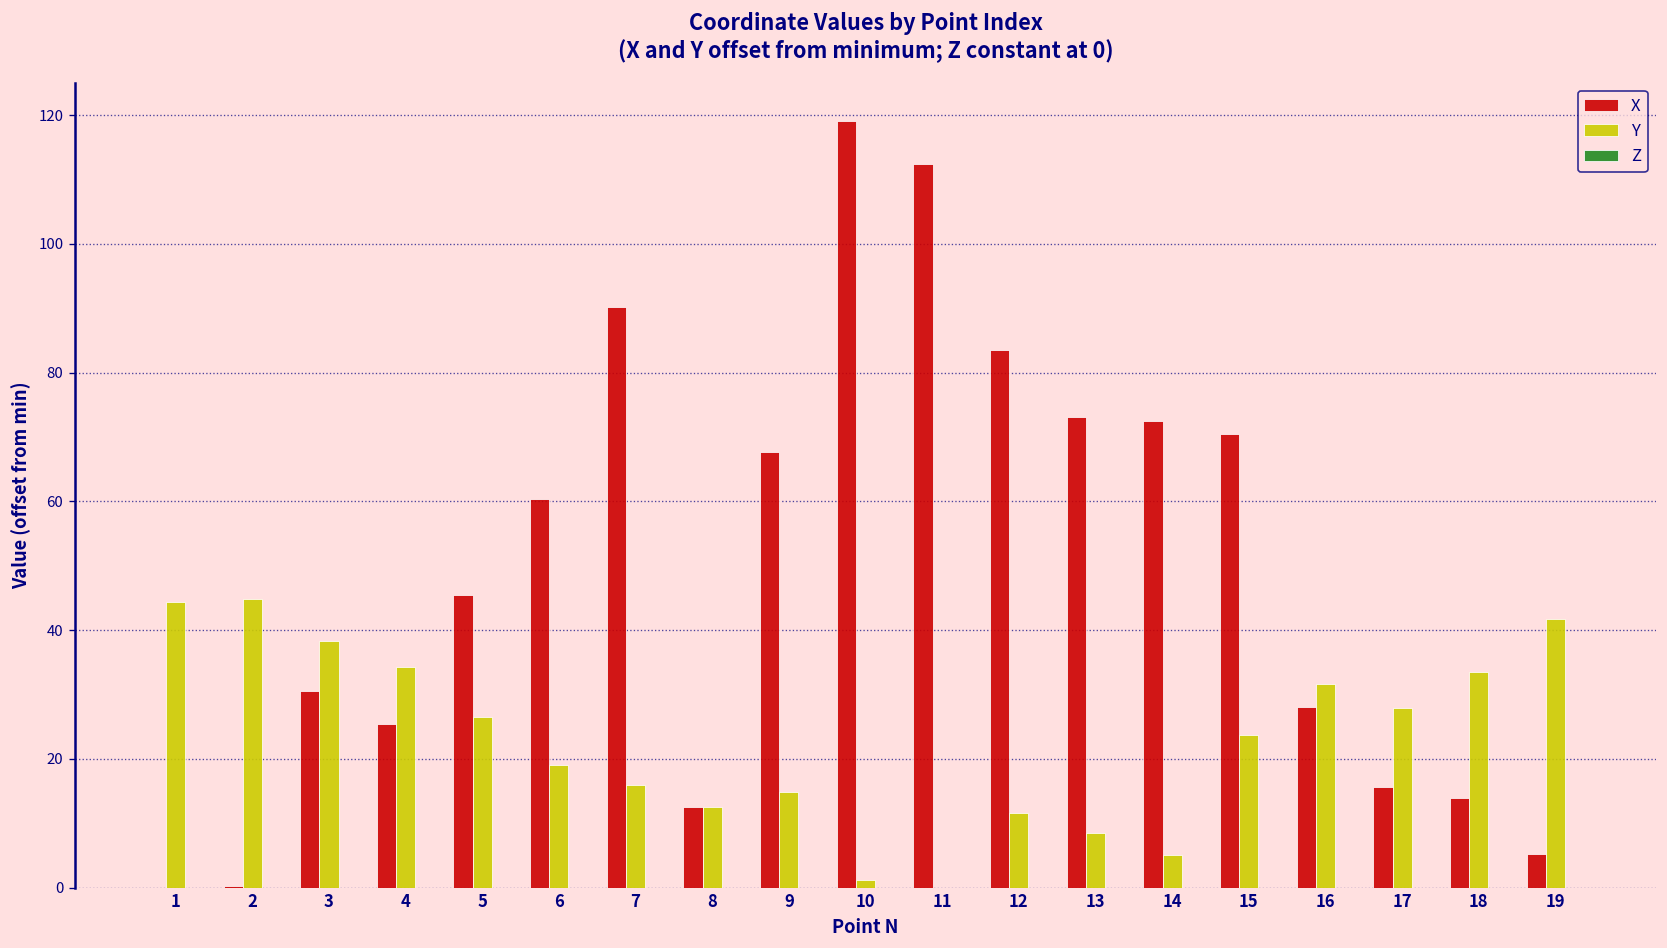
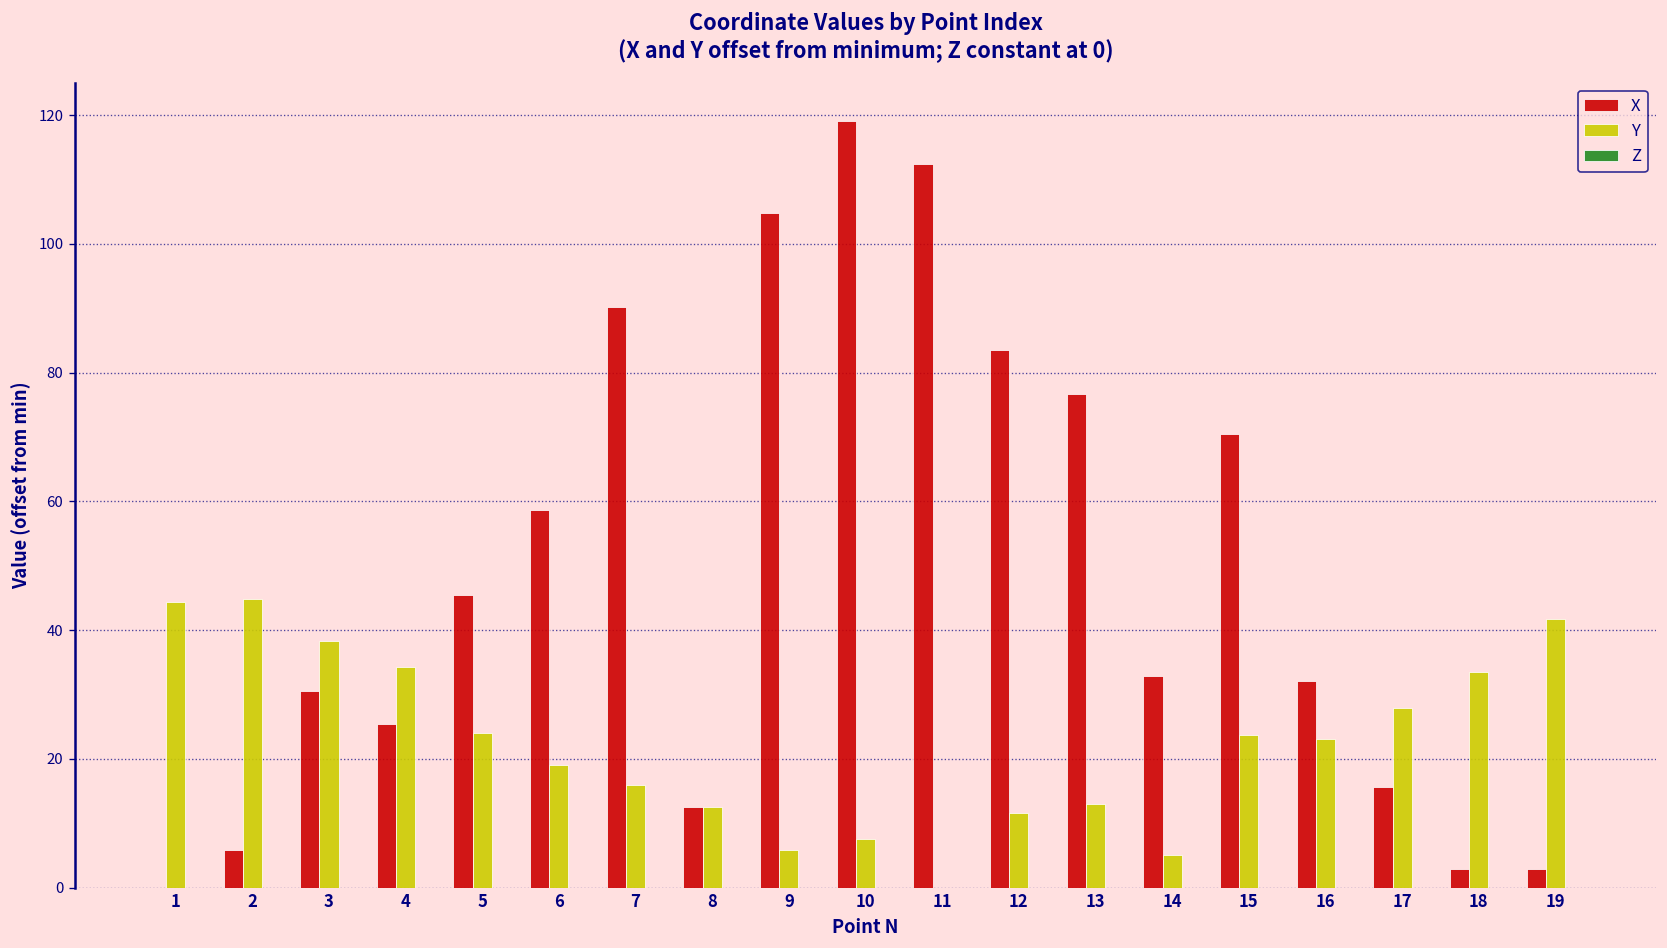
X, 2: 0 -> 6
Y, 5: 26 -> 24
X, 6: 60 -> 59
X, 9: 68 -> 105
Y, 9: 15 -> 6
Y, 10: 1 -> 7
X, 13: 73 -> 77
Y, 13: 8 -> 13
X, 14: 73 -> 33
X, 16: 28 -> 32
Y, 16: 32 -> 23
X, 18: 14 -> 3
X, 19: 5 -> 3
